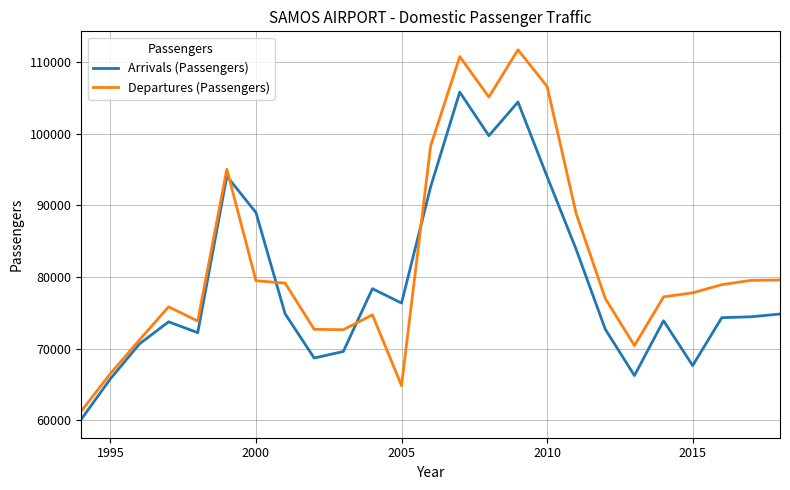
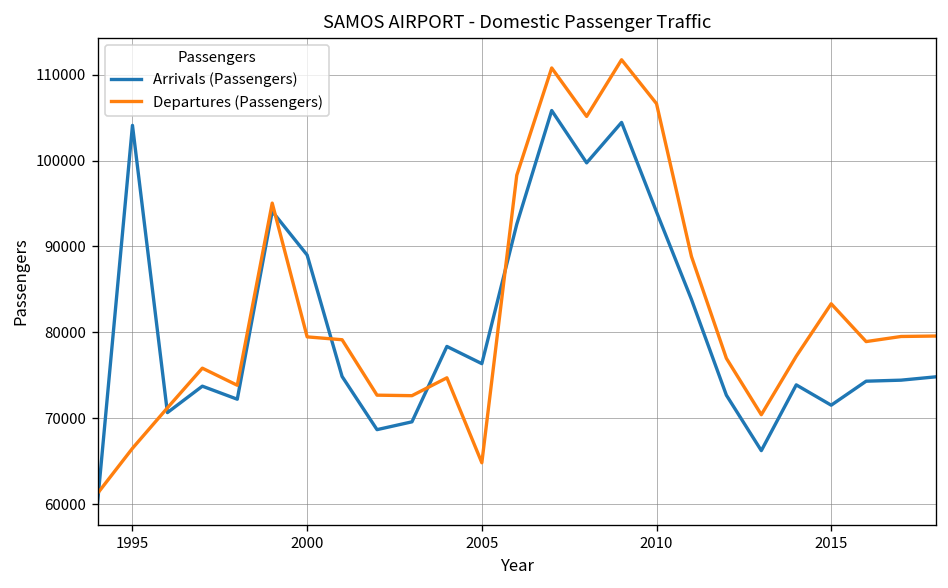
Arrivals (Passengers), 1995: 66000 -> 104000
Arrivals (Passengers), 2015: 68000 -> 72000
Departures (Passengers), 2015: 78000 -> 83000
